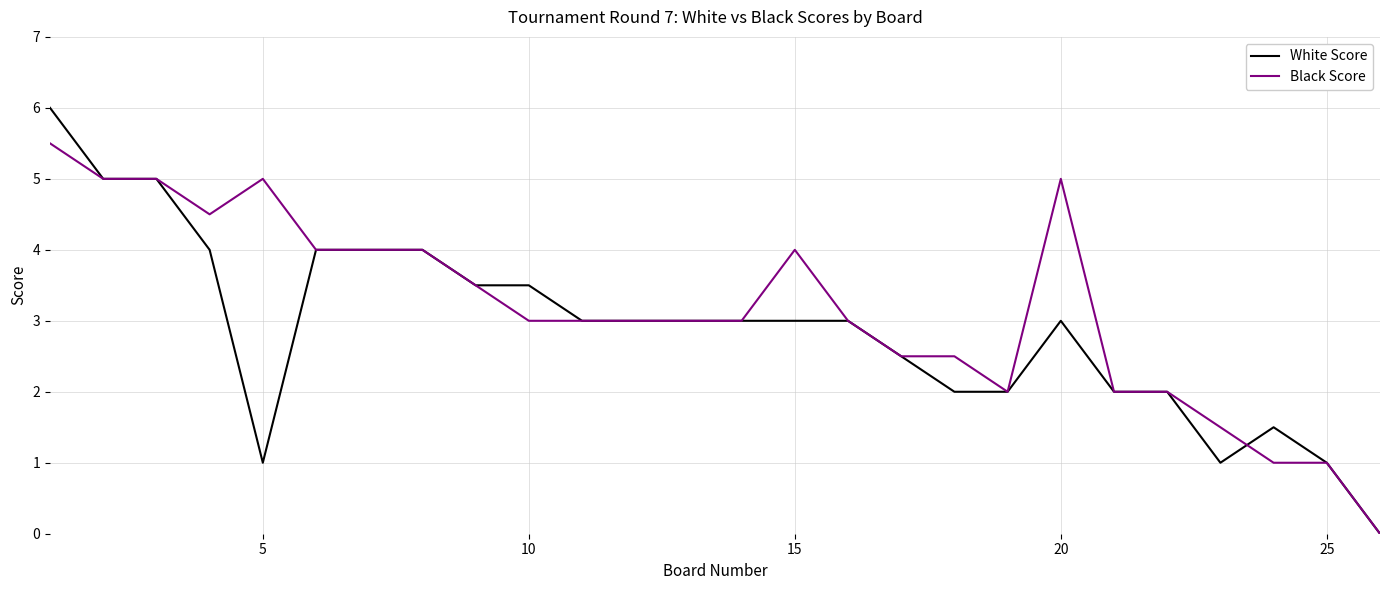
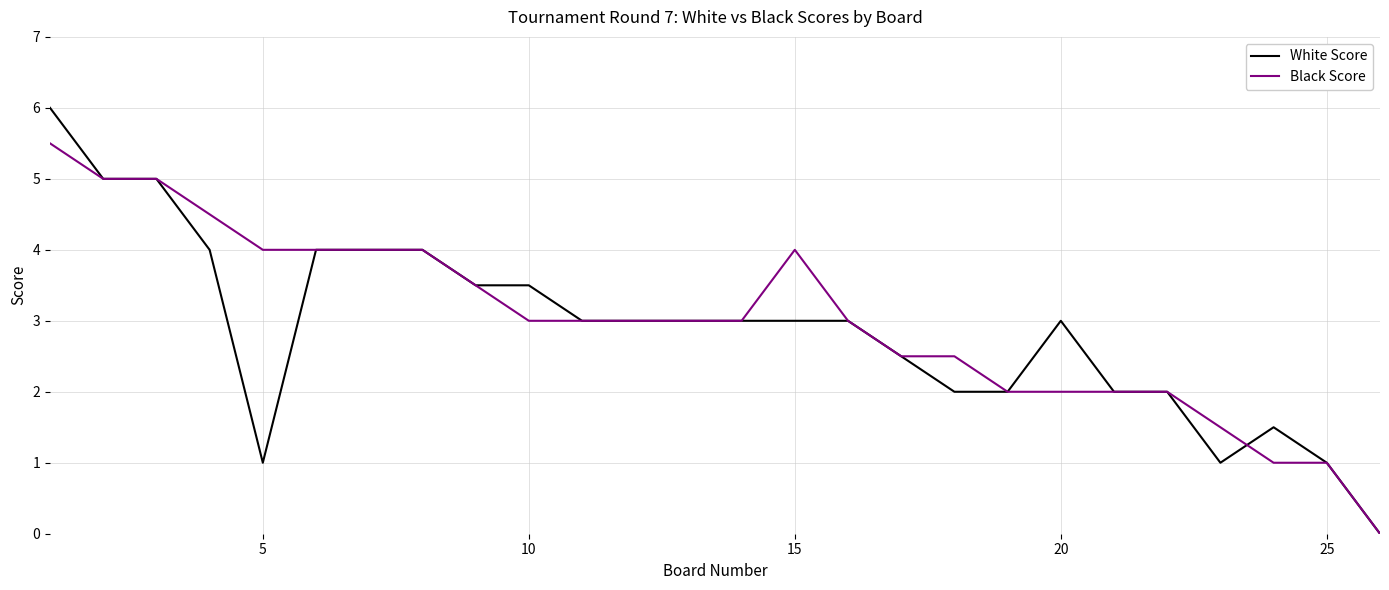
Black Score, 5: 5 -> 4
Black Score, 20: 5 -> 2
